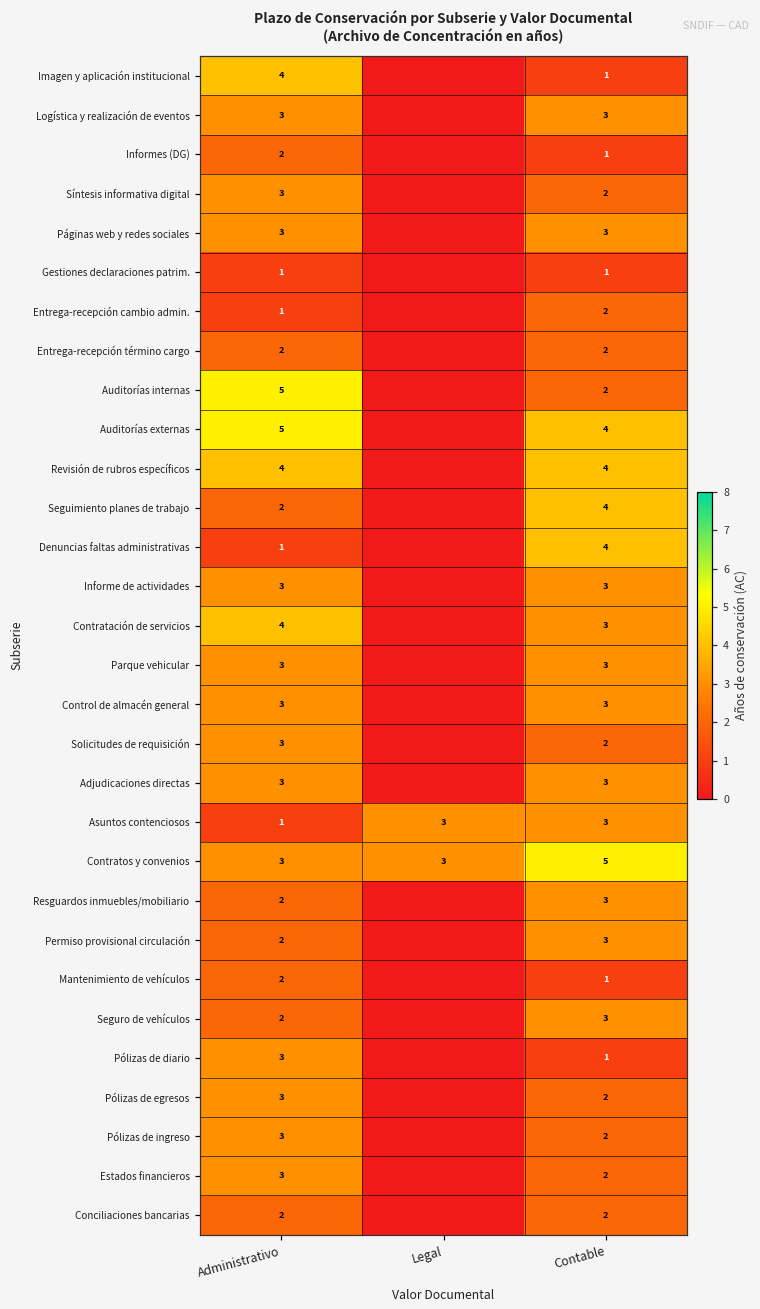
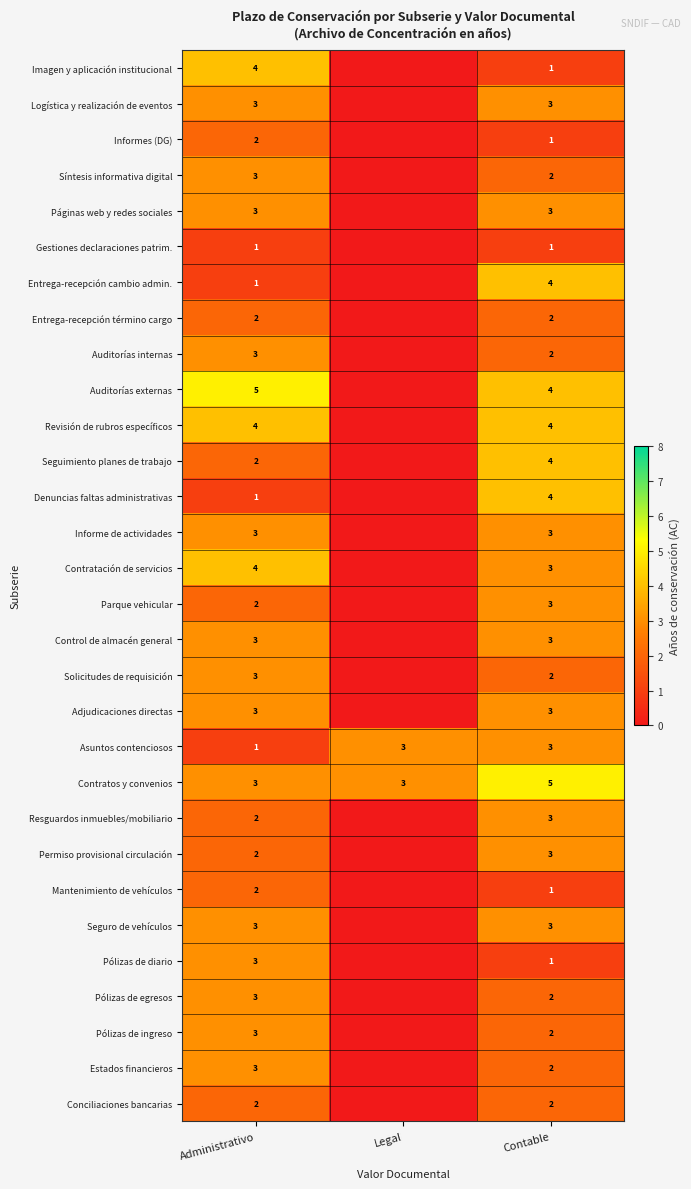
Entrega-recepción cambio admin., Contable: 2 -> 4
Auditorías internas, Administrativo: 5 -> 3
Parque vehicular, Administrativo: 3 -> 2
Seguro de vehículos, Administrativo: 2 -> 3
